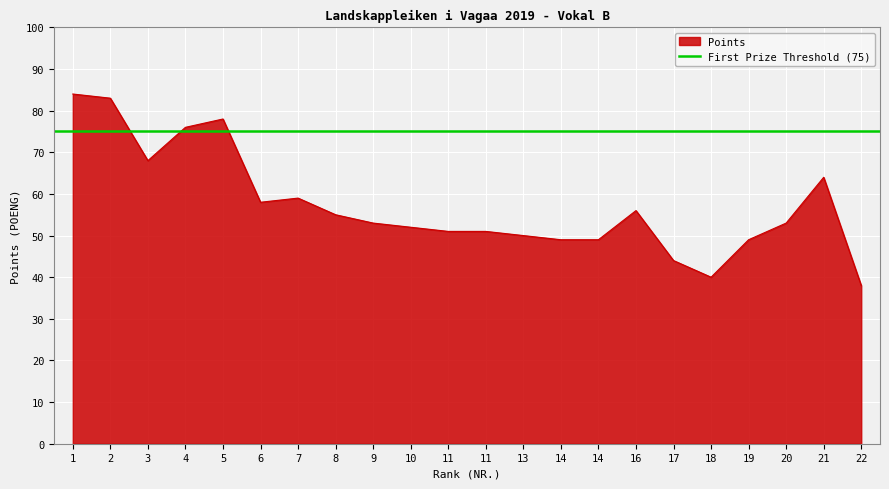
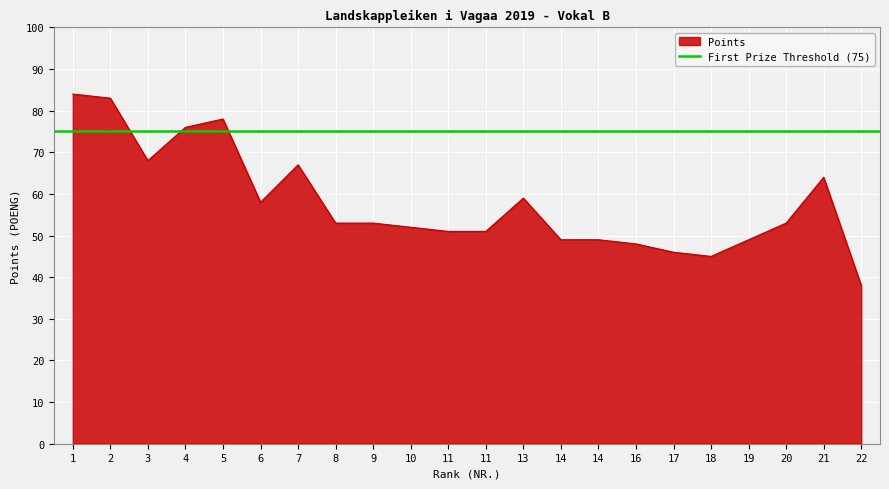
7: 59 -> 67
8: 55 -> 53
13: 50 -> 59
16: 56 -> 48
17: 44 -> 46
18: 40 -> 45
